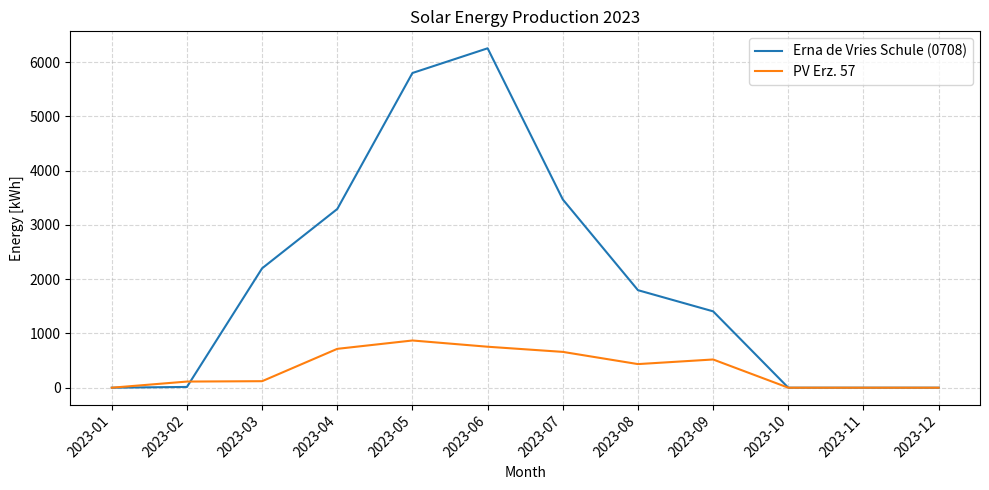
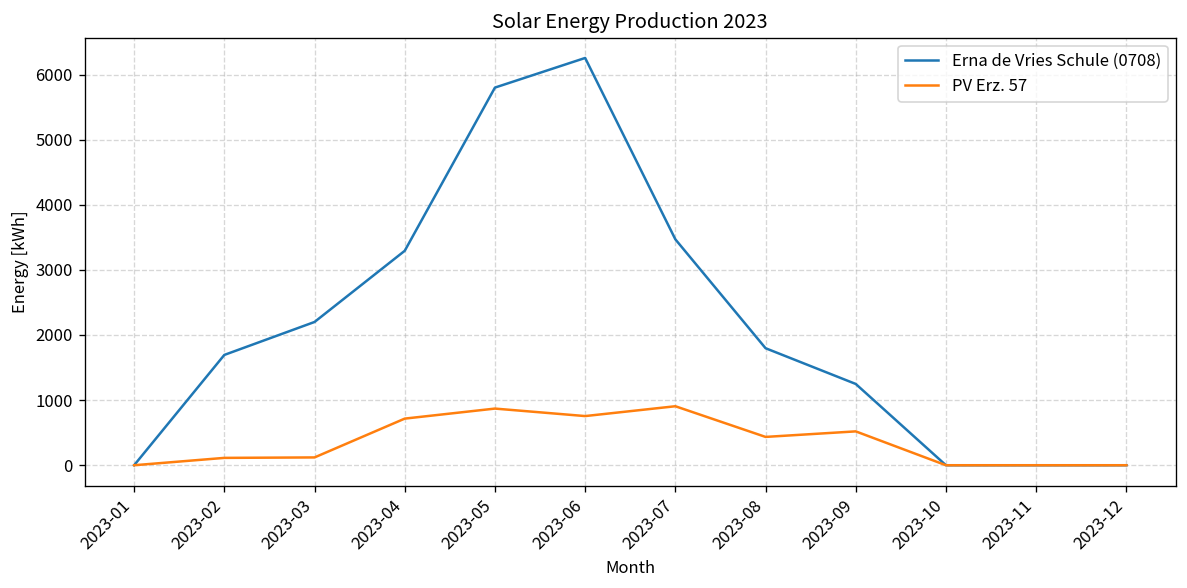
Erna de Vries Schule (0708), 2023-02: 0 -> 1700
PV Erz. 57, 2023-07: 700 -> 900
Erna de Vries Schule (0708), 2023-09: 1400 -> 1200
